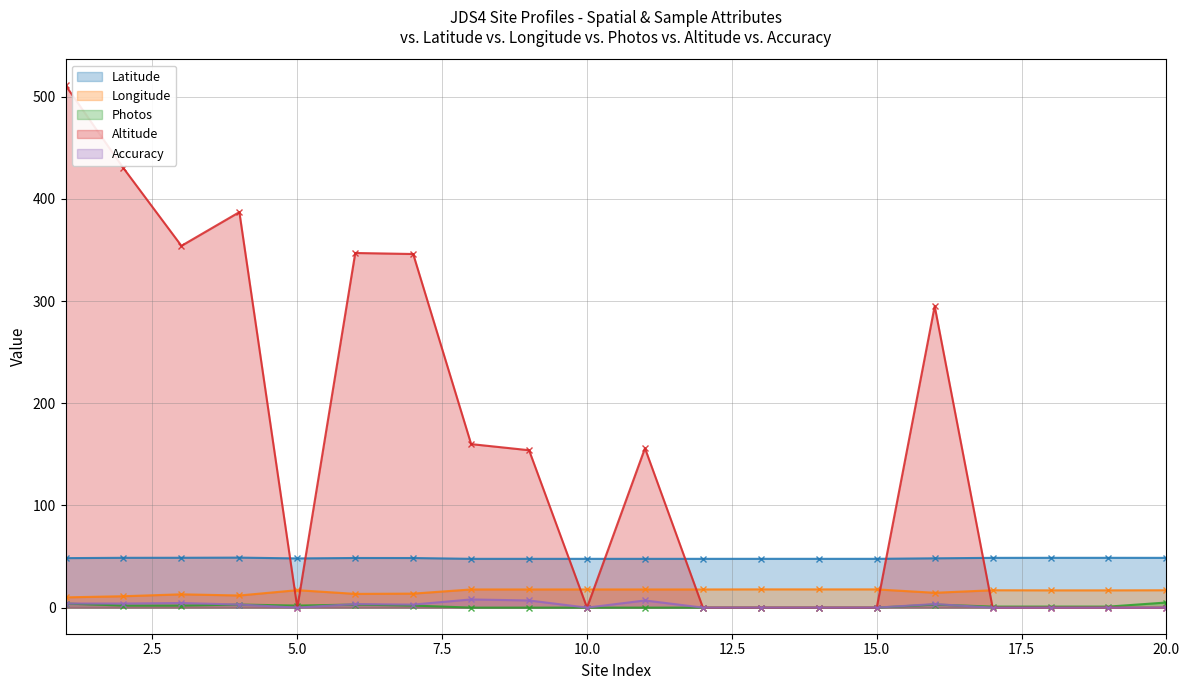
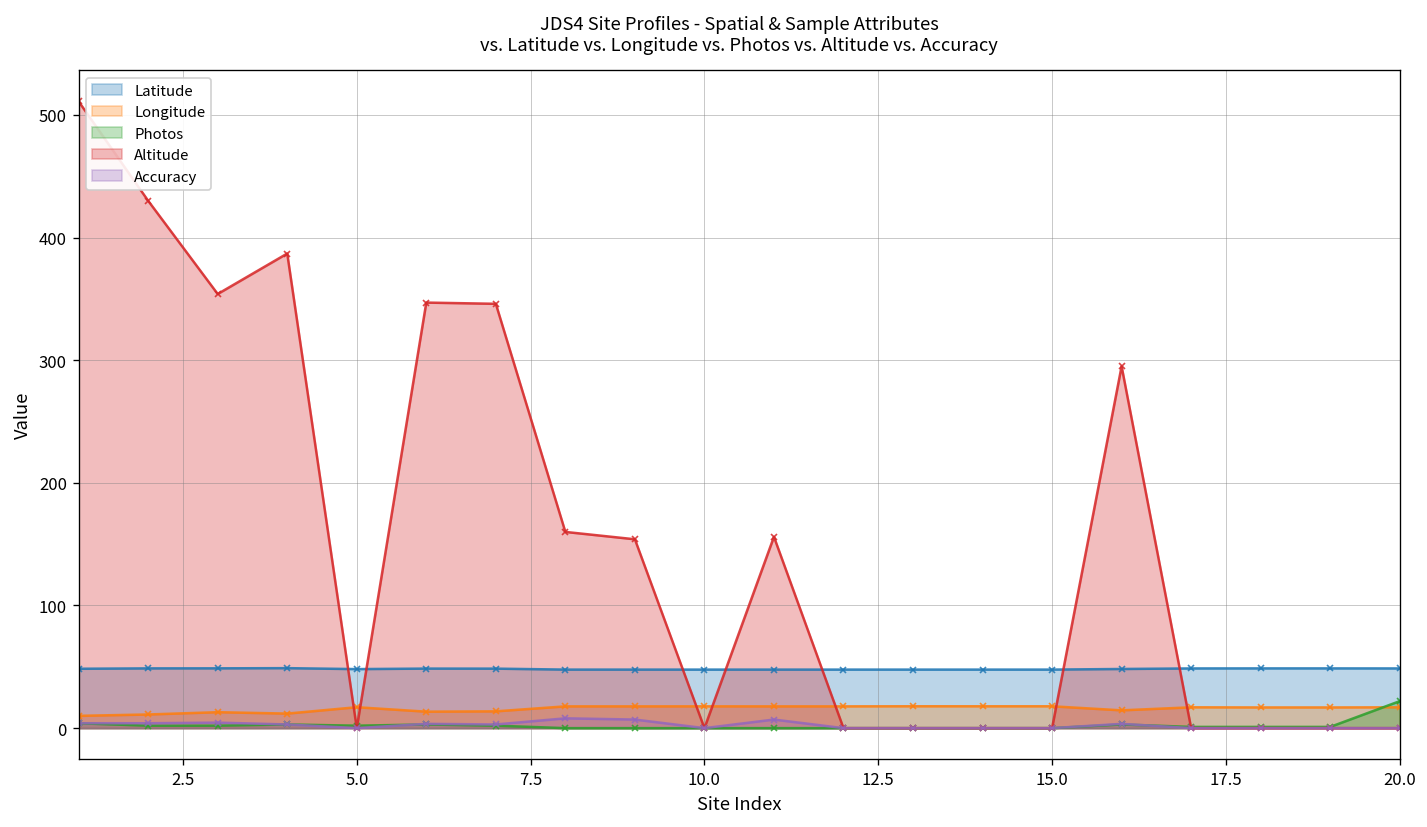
Photos, 20.0: 5 -> 22
